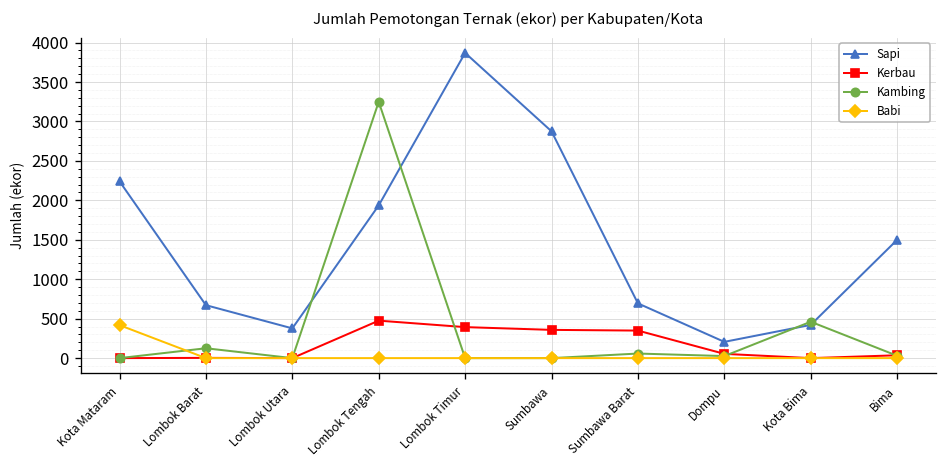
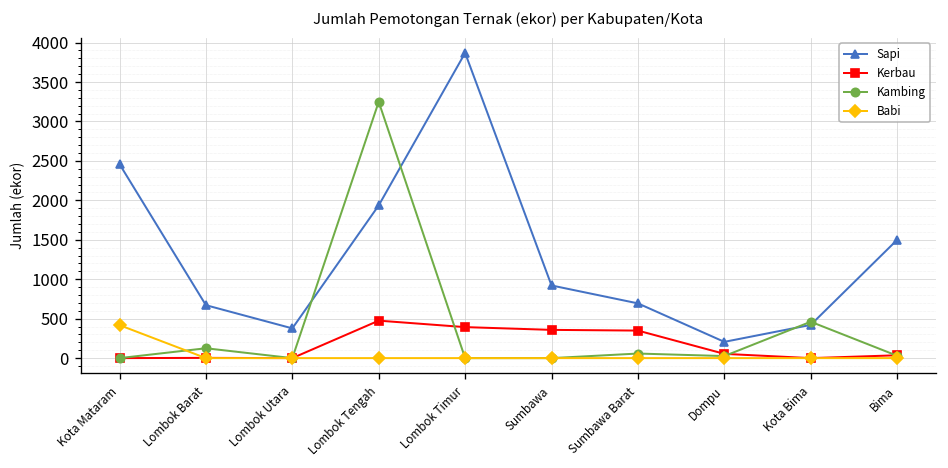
Sapi, Kota Mataram: 2200 -> 2500
Sapi, Sumbawa: 2900 -> 900
